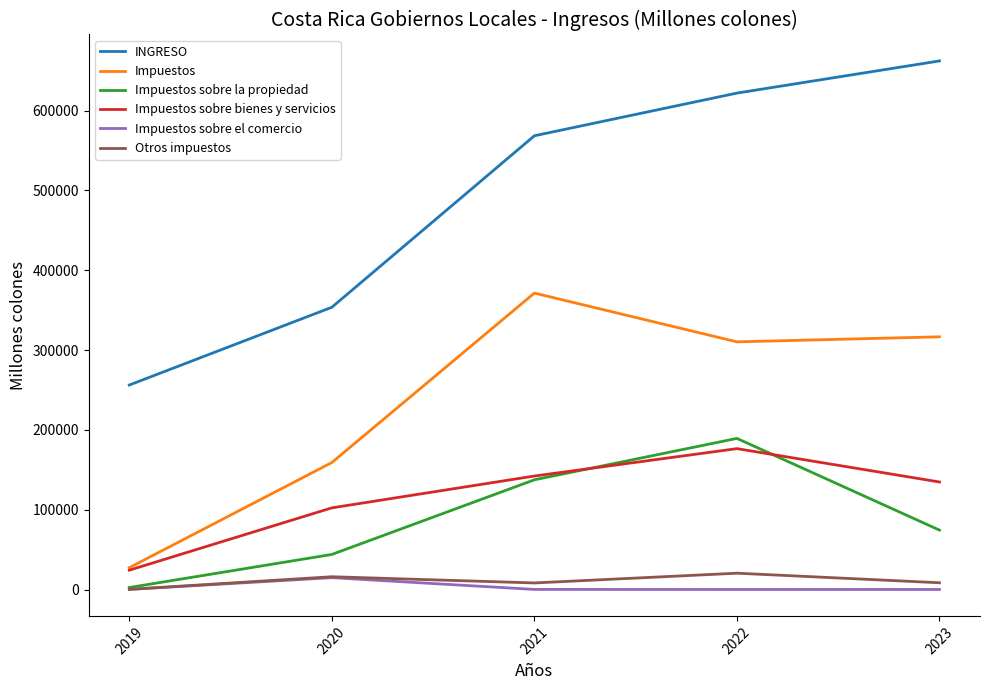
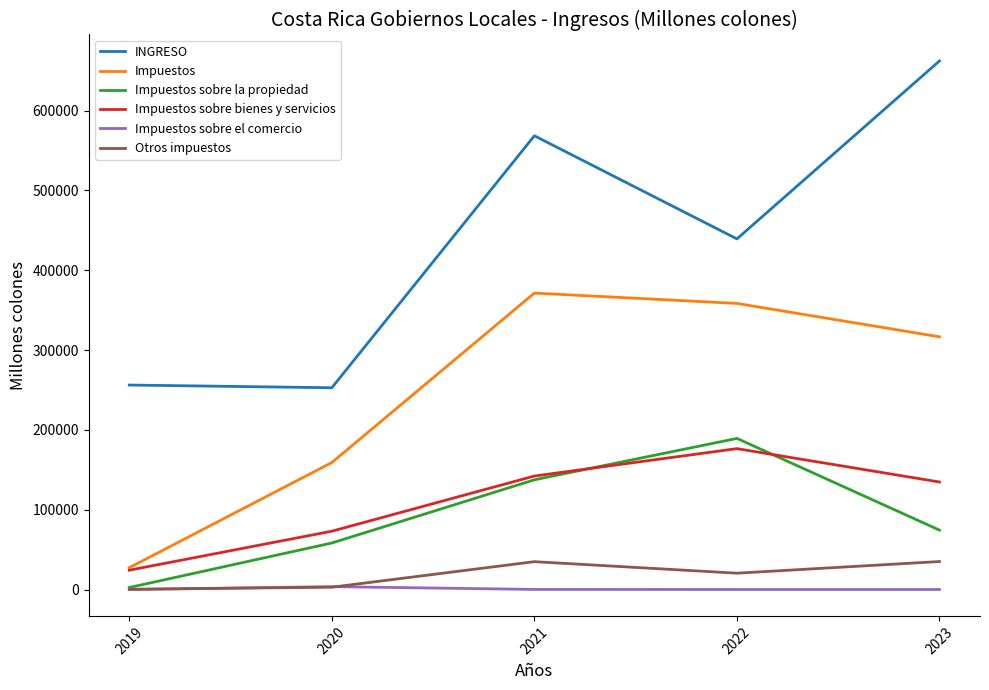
INGRESO, 2020: 350000 -> 250000
Impuestos sobre la propiedad, 2020: 40000 -> 60000
Impuestos sobre bienes y servicios, 2020: 100000 -> 70000
Impuestos sobre el comercio, 2020: 10000 -> 0
Otros impuestos, 2020: 20000 -> 0
Otros impuestos, 2021: 10000 -> 30000
INGRESO, 2022: 620000 -> 440000
Impuestos, 2022: 310000 -> 360000
Otros impuestos, 2023: 10000 -> 40000
